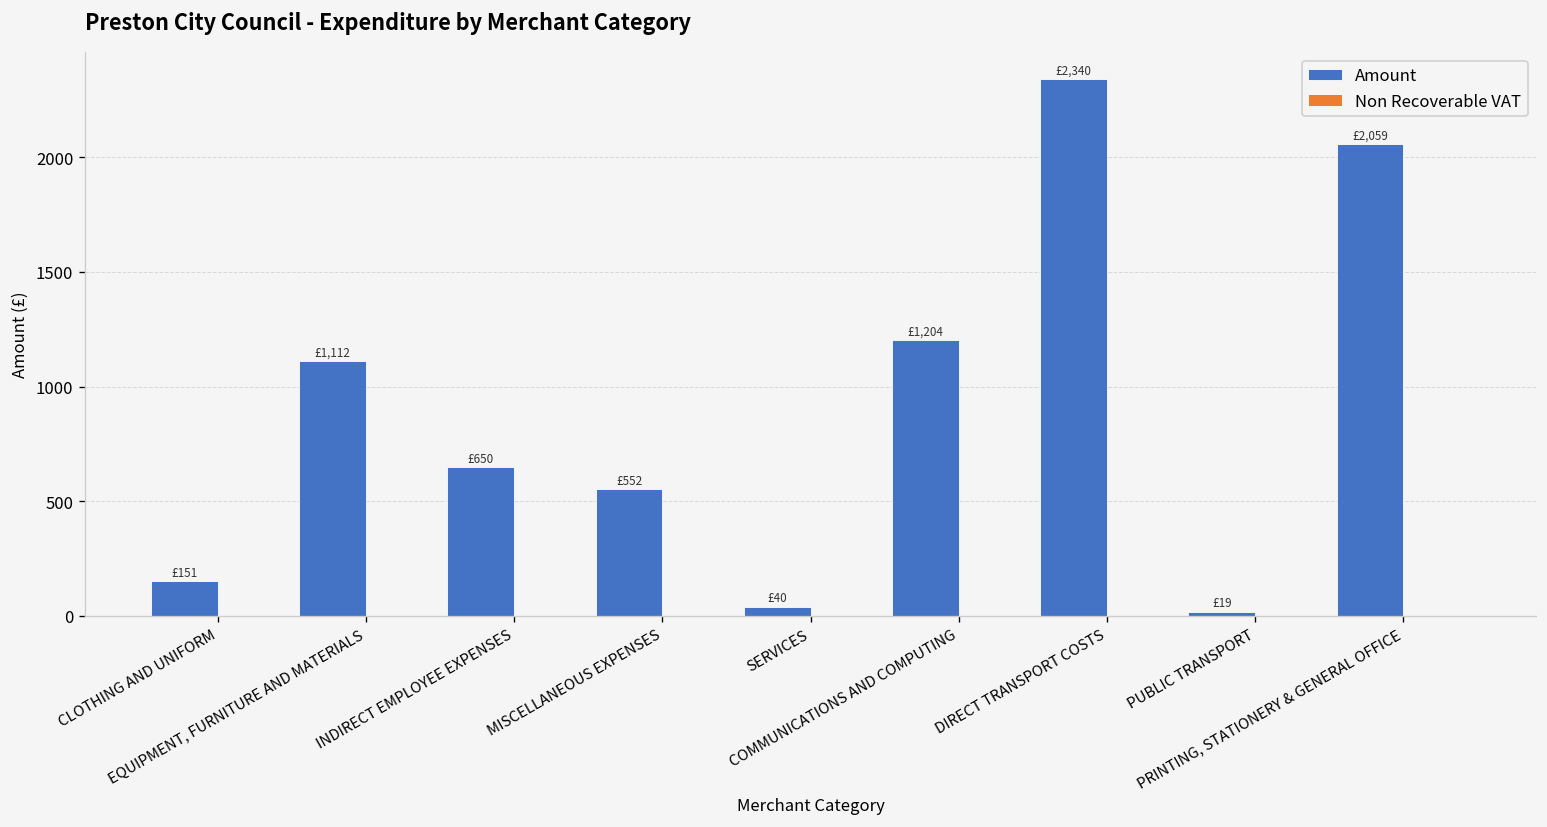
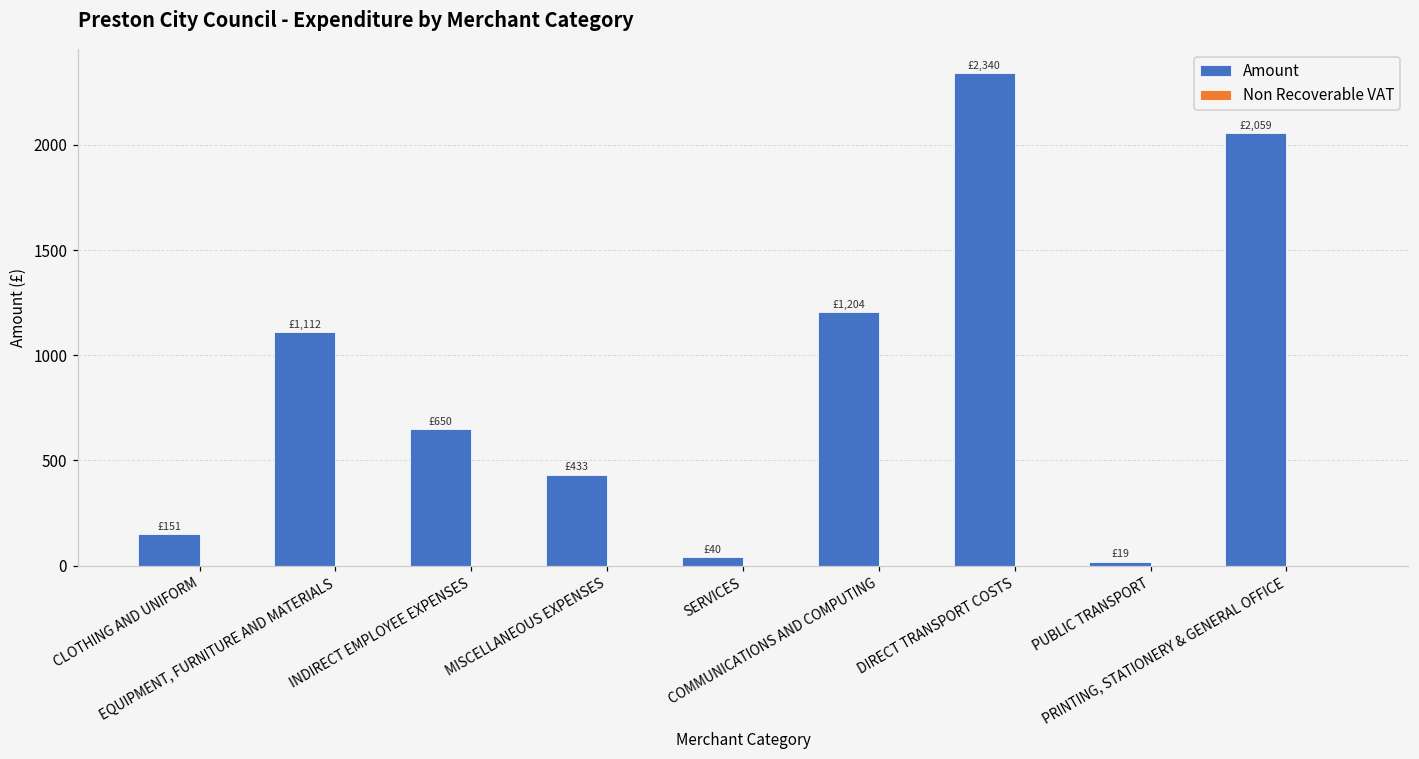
Amount, MISCELLANEOUS EXPENSES: £552 -> £433
